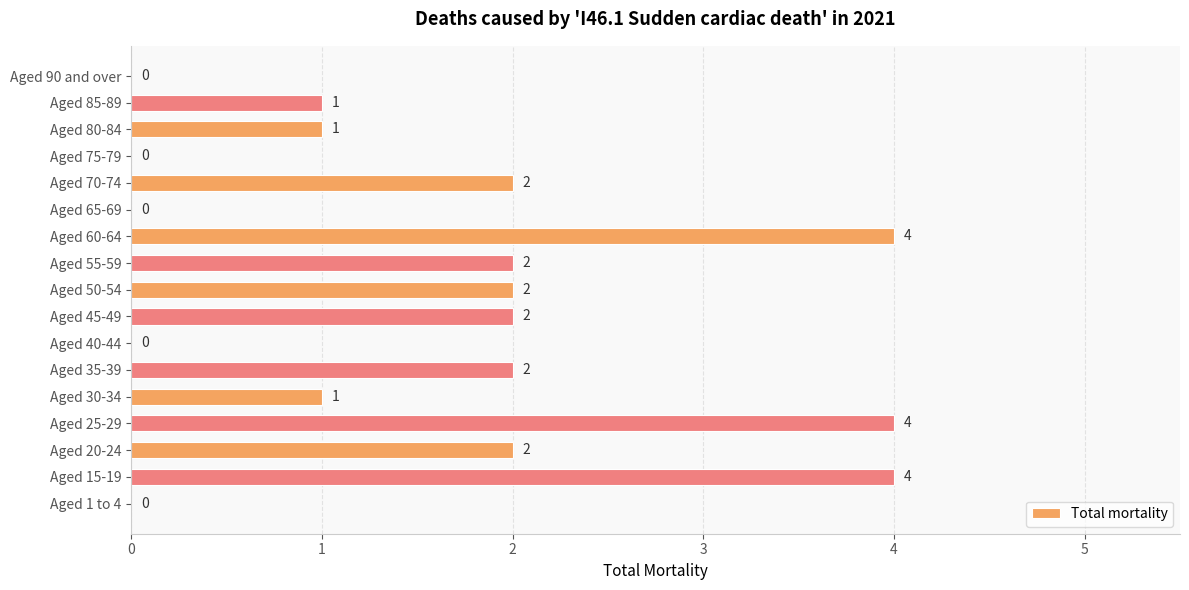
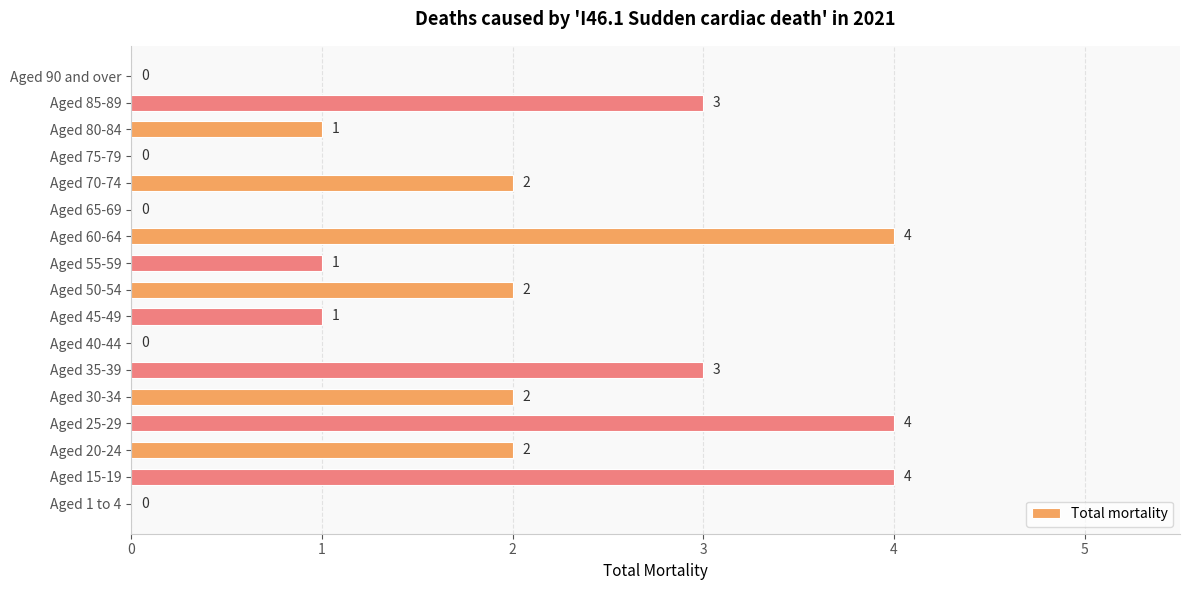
Aged 85-89: 1 -> 3
Aged 55-59: 2 -> 1
Aged 45-49: 2 -> 1
Aged 35-39: 2 -> 3
Aged 30-34: 1 -> 2
